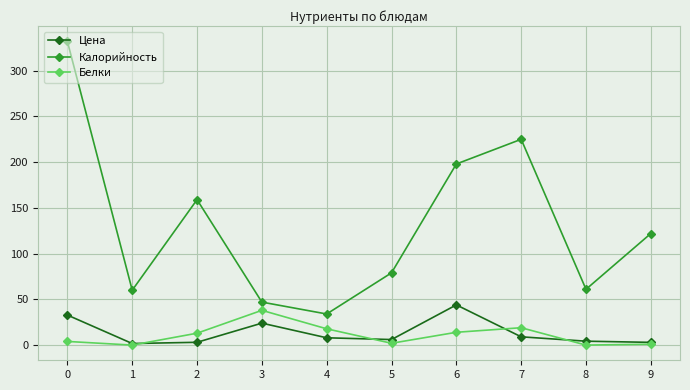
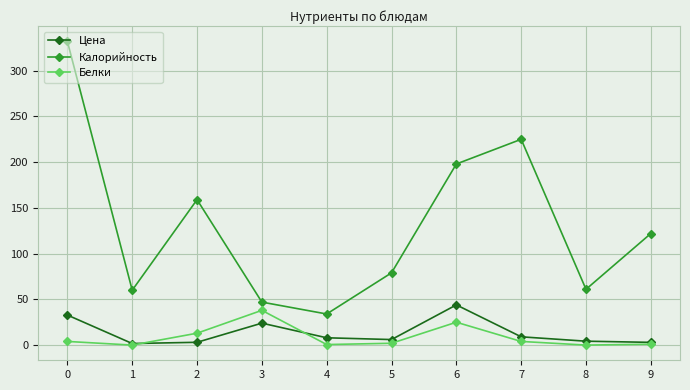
Белки, 4: 20 -> 0
Белки, 6: 10 -> 30
Белки, 7: 20 -> 0
